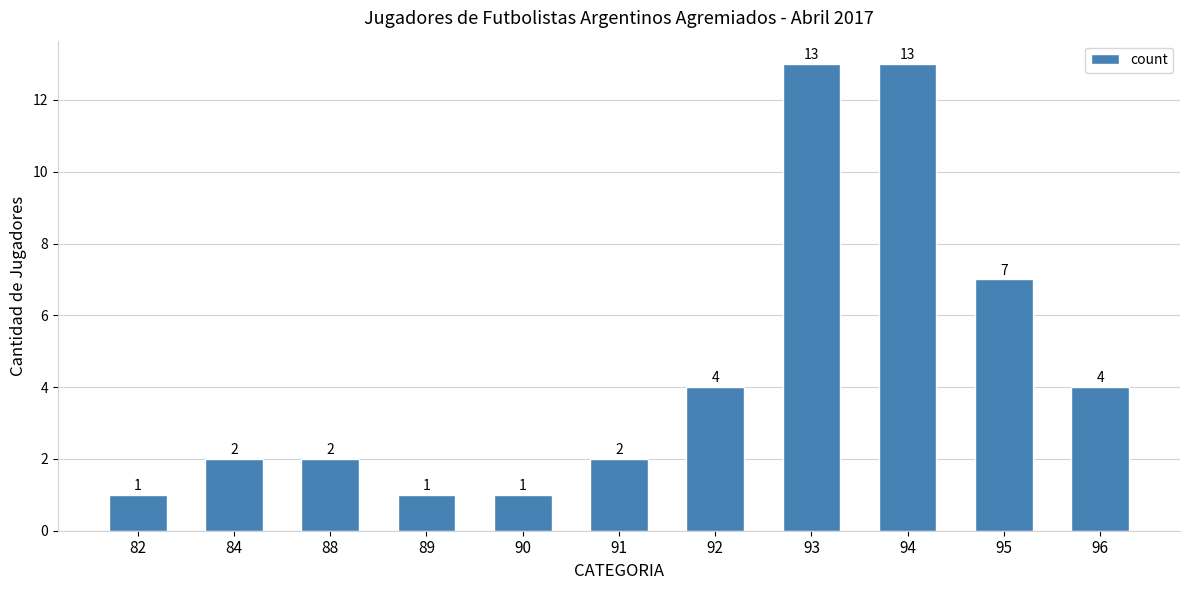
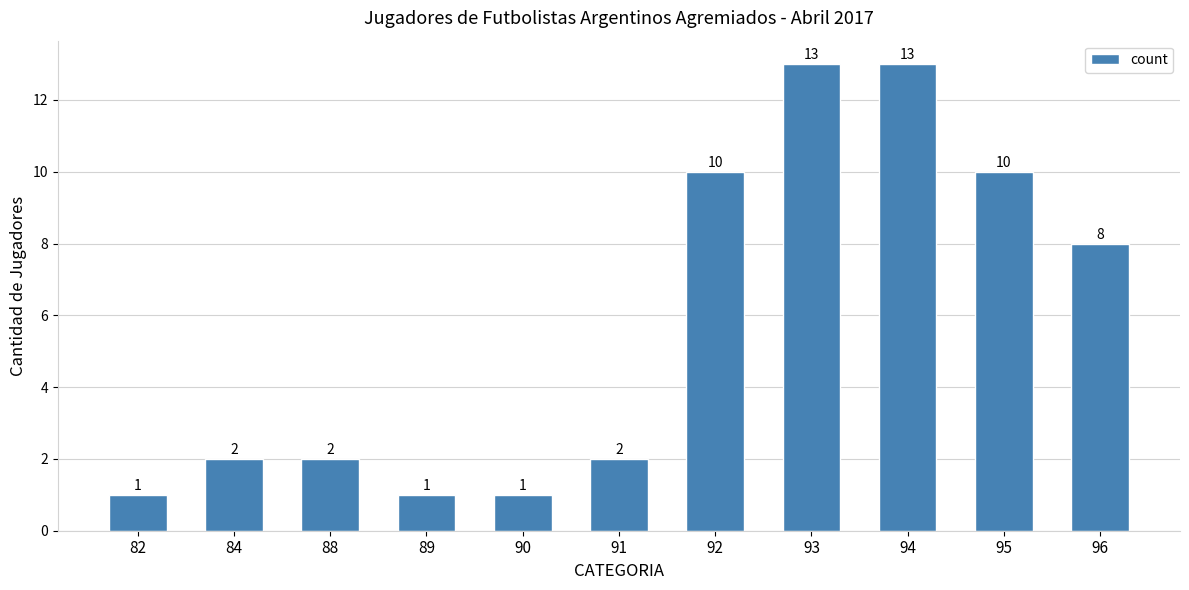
92: 4 -> 10
95: 7 -> 10
96: 4 -> 8
